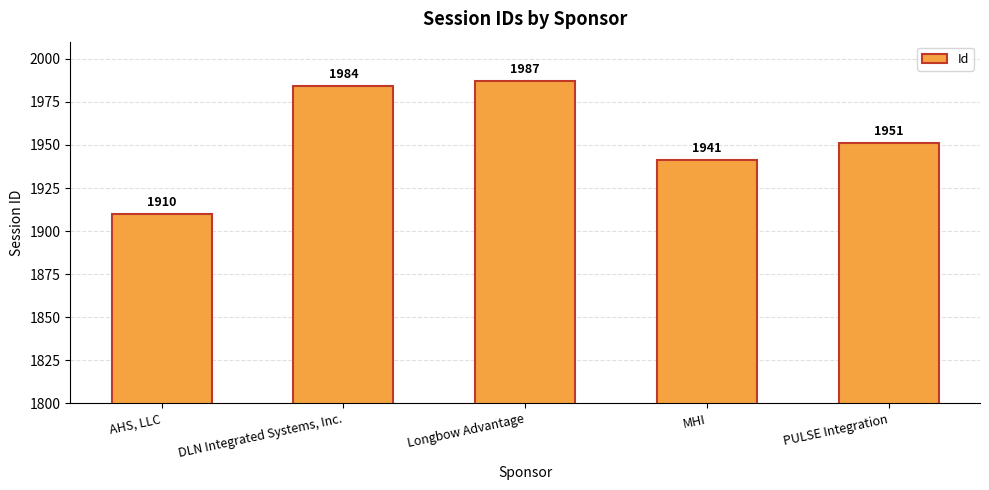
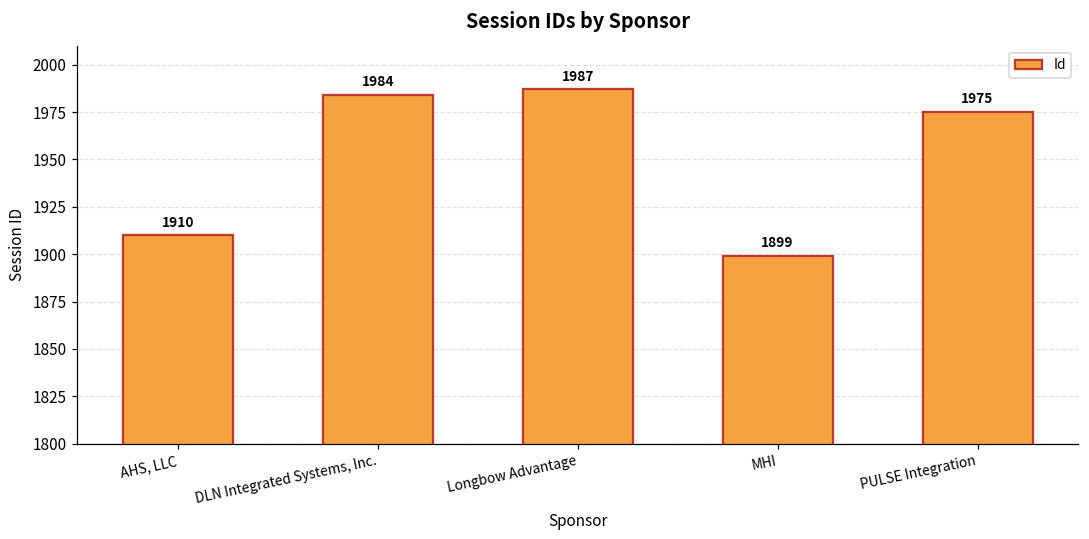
MHI: 1941 -> 1899
PULSE Integration: 1951 -> 1975
